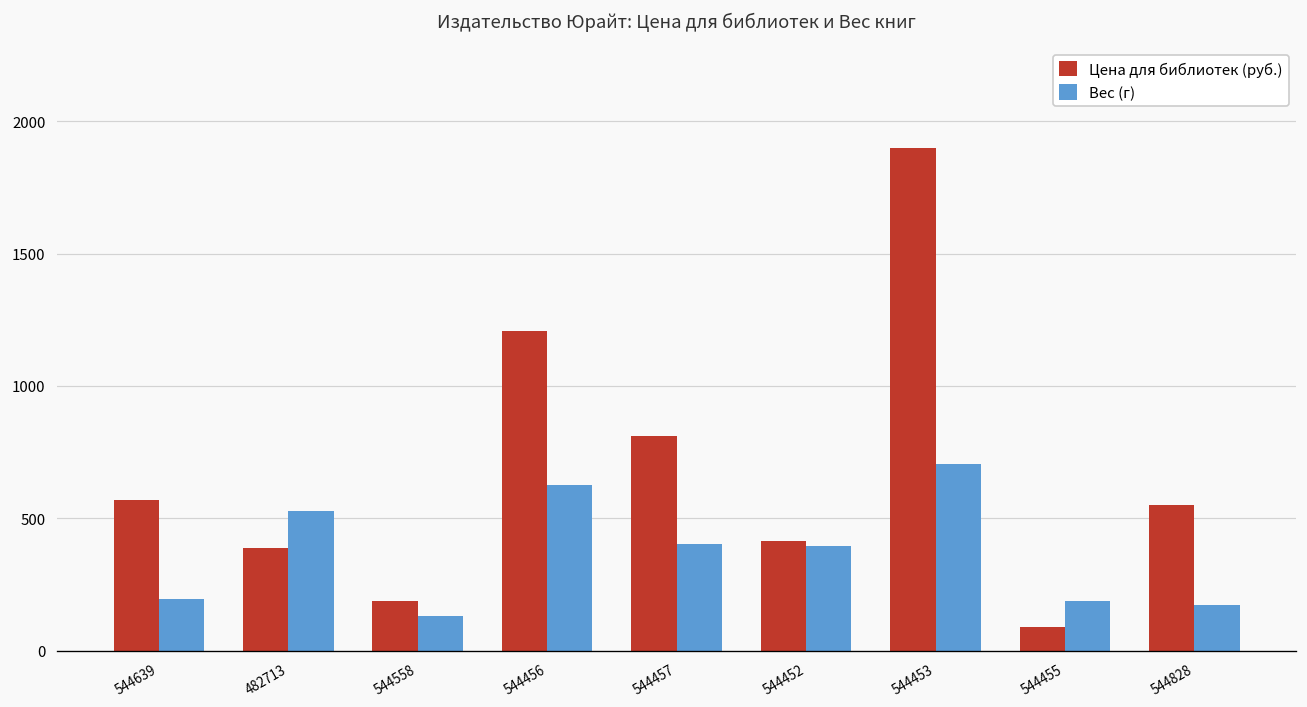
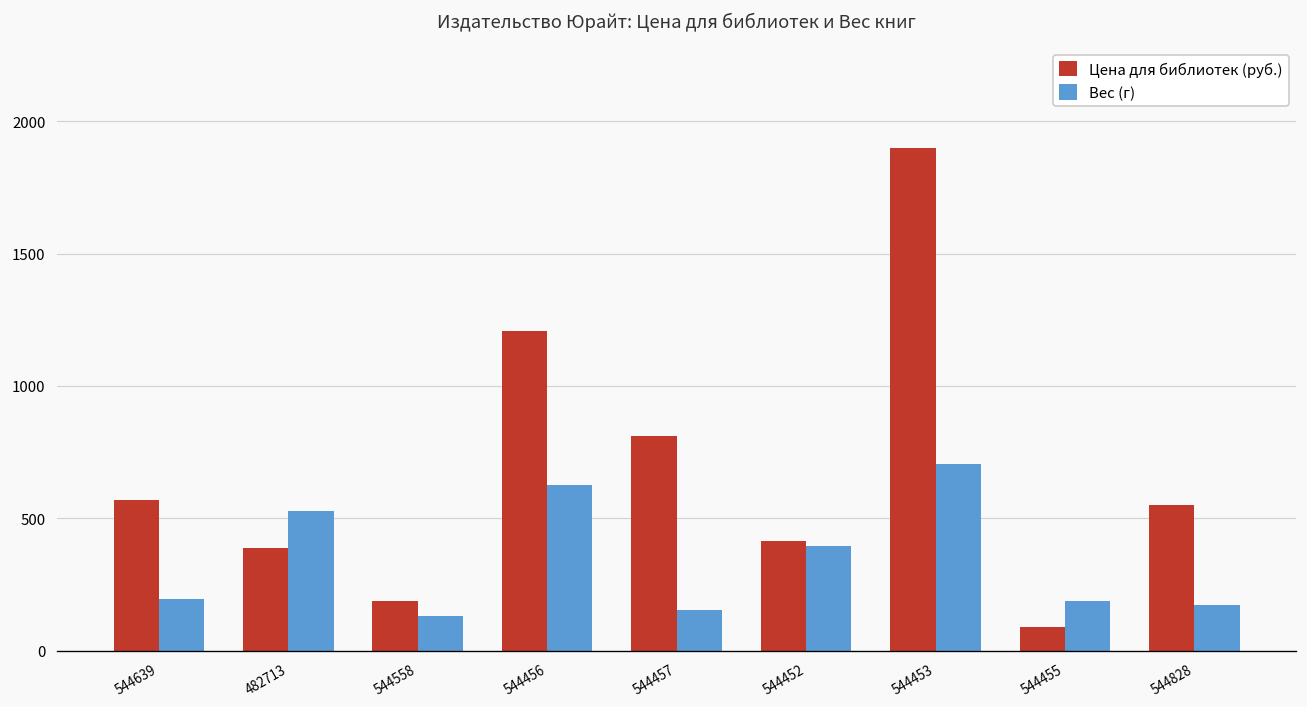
Вес (г), 544457: 400 -> 160
